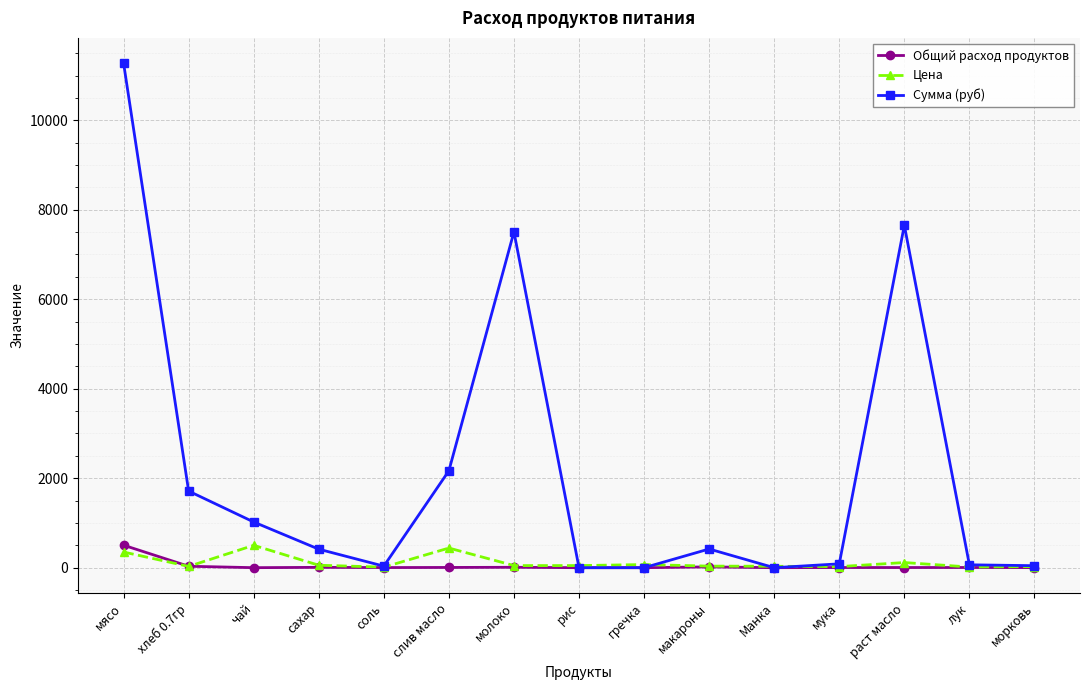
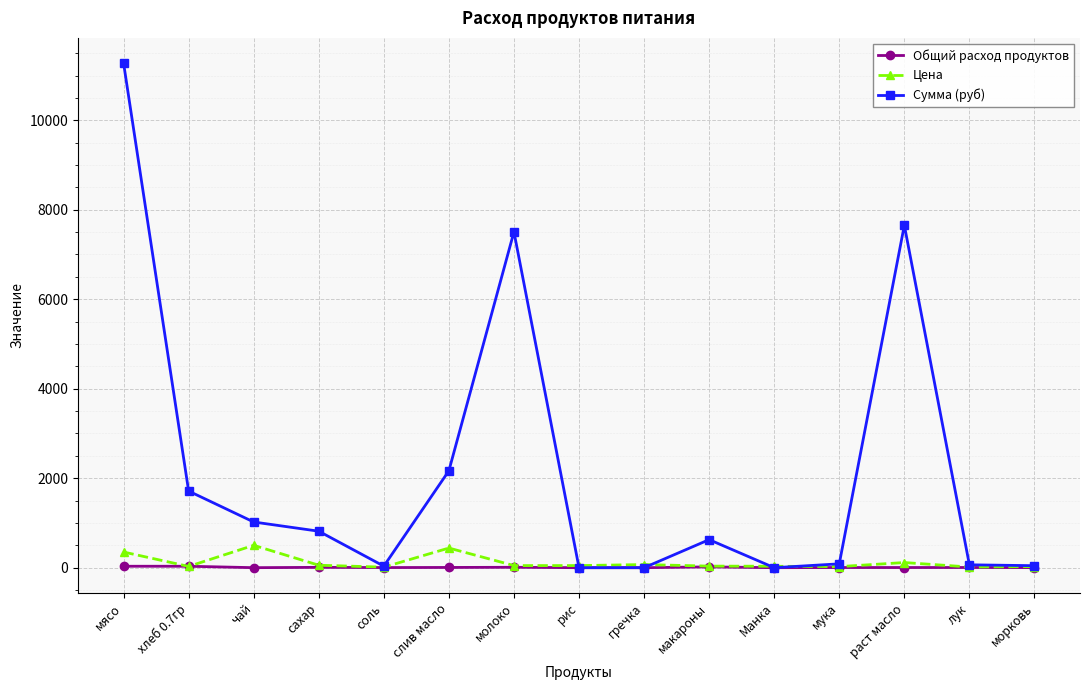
Общий расход продуктов, мясо: 500 -> 0
Сумма (руб), сахар: 400 -> 800
Сумма (руб), макароны: 400 -> 600
